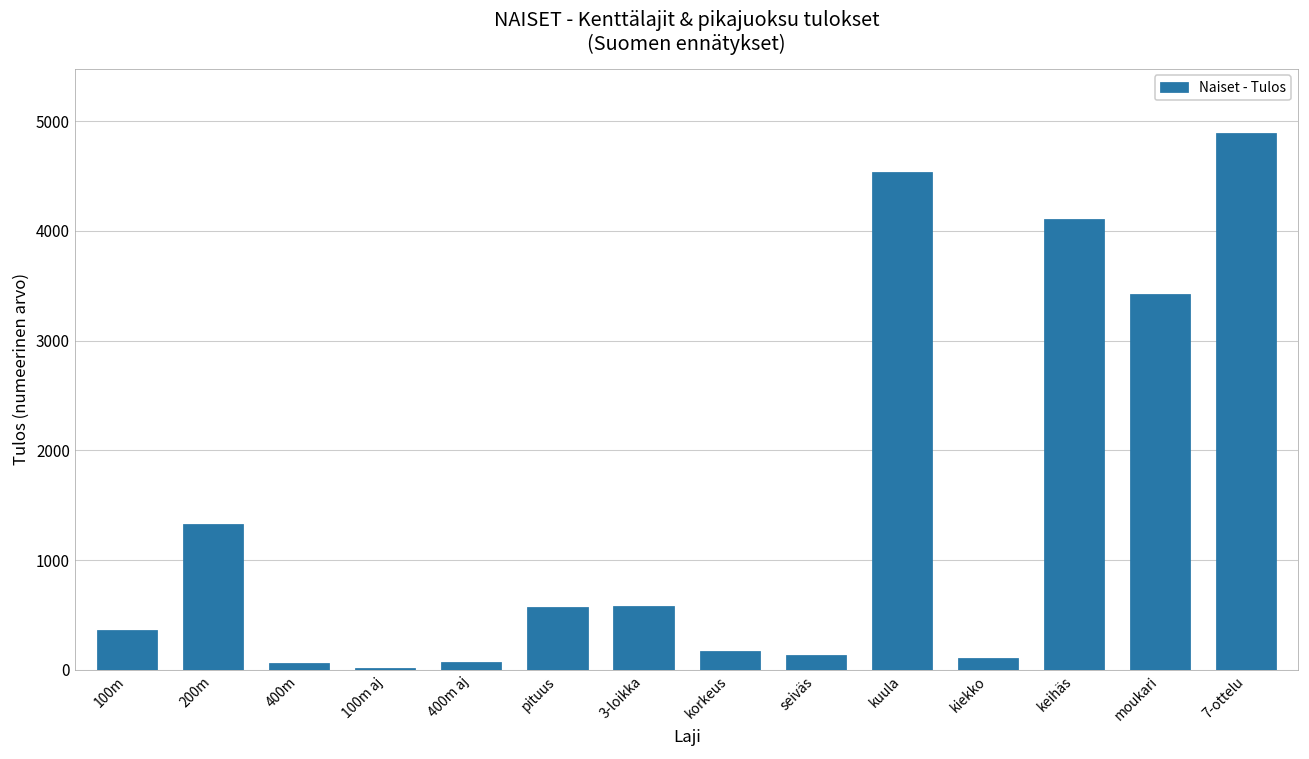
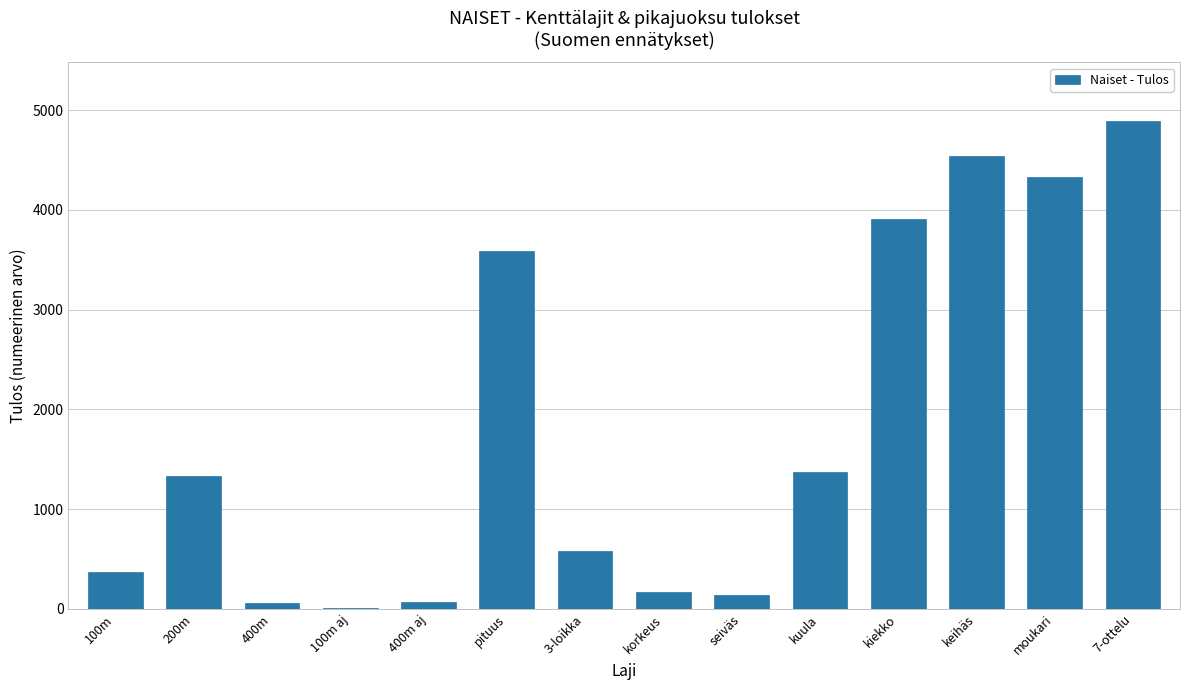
pituus: 600 -> 3600
kuula: 4500 -> 1400
kiekko: 100 -> 3900
keihäs: 4100 -> 4500
moukari: 3400 -> 4300
